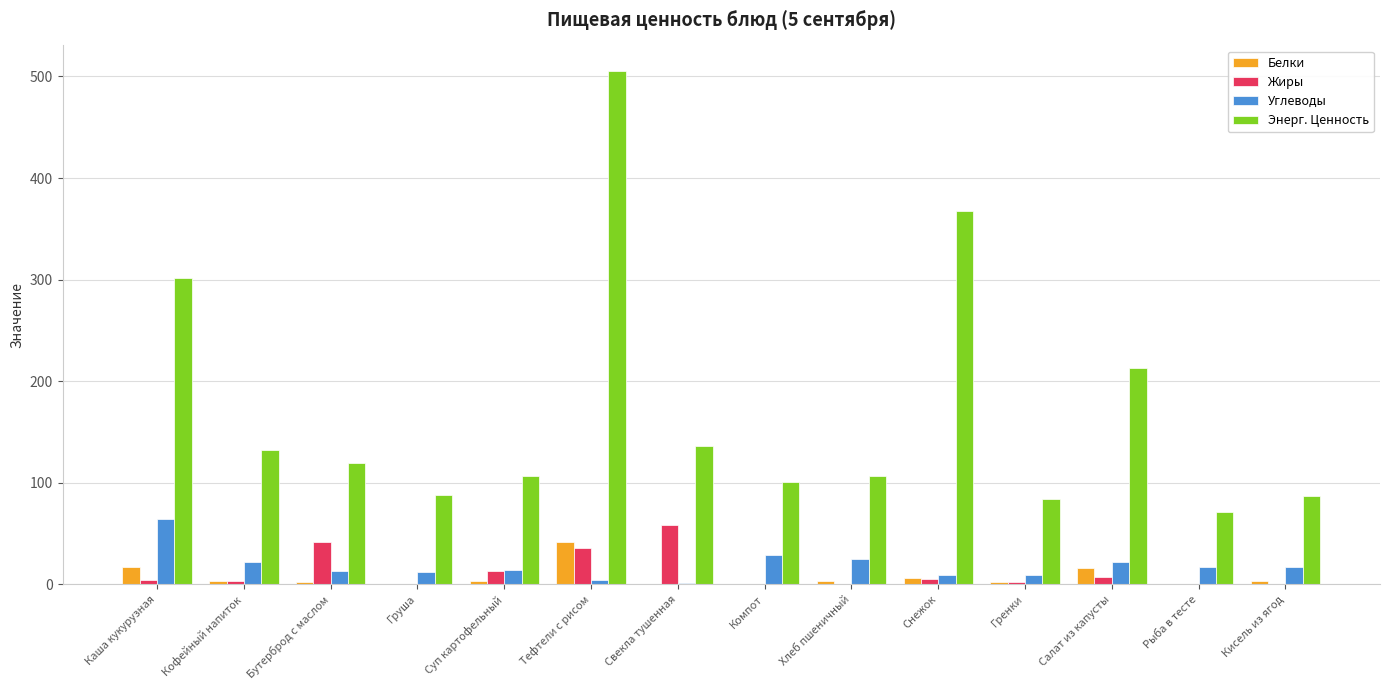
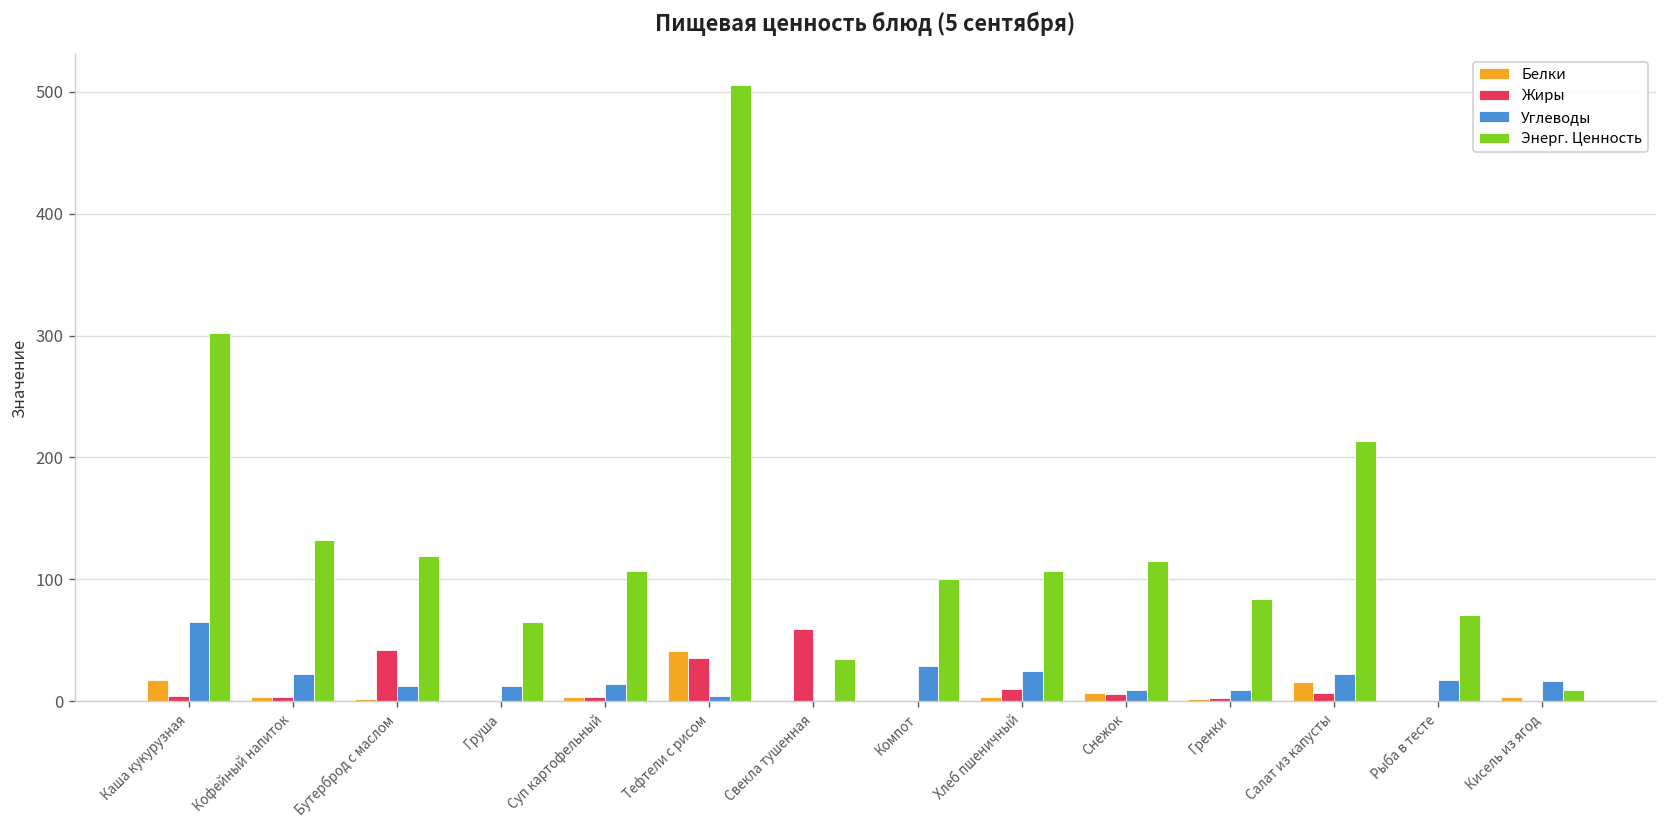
Энерг. Ценность, Груша: 88 -> 65
Жиры, Суп картофельный: 13 -> 4
Энерг. Ценность, Свекла тушенная: 136 -> 35
Жиры, Хлеб пшеничный: 0 -> 10
Энерг. Ценность, Снежок: 368 -> 115
Энерг. Ценность, Кисель из ягод: 87 -> 9
